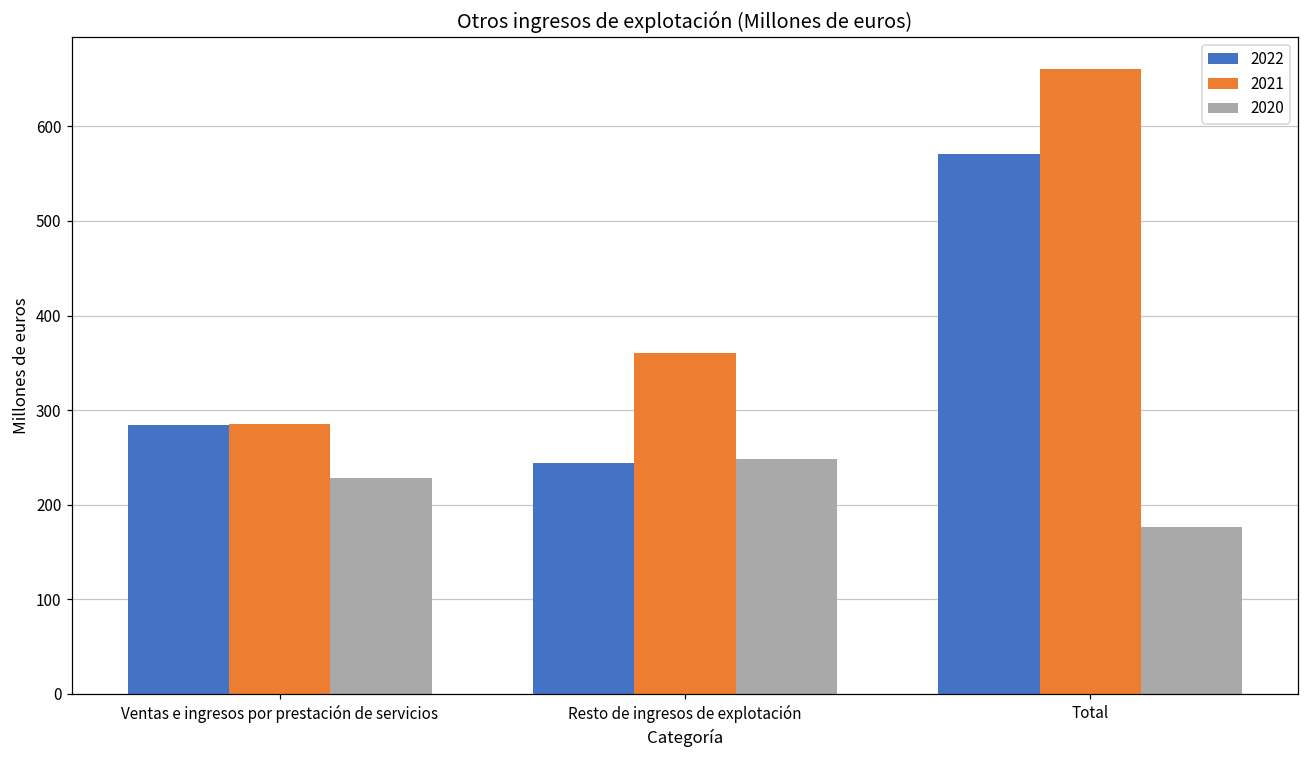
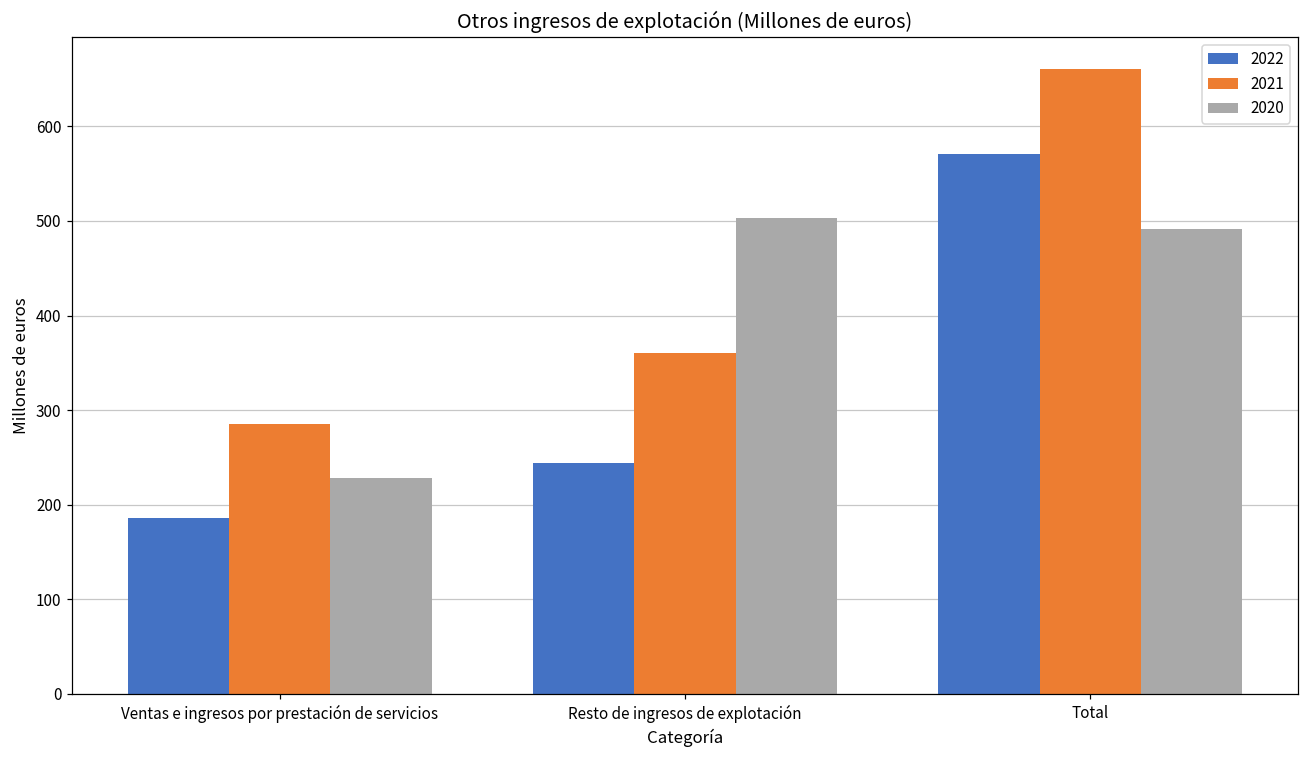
2022, Ventas e ingresos por prestación de servicios: 280 -> 190
2020, Resto de ingresos de explotación: 250 -> 500
2020, Total: 180 -> 490
